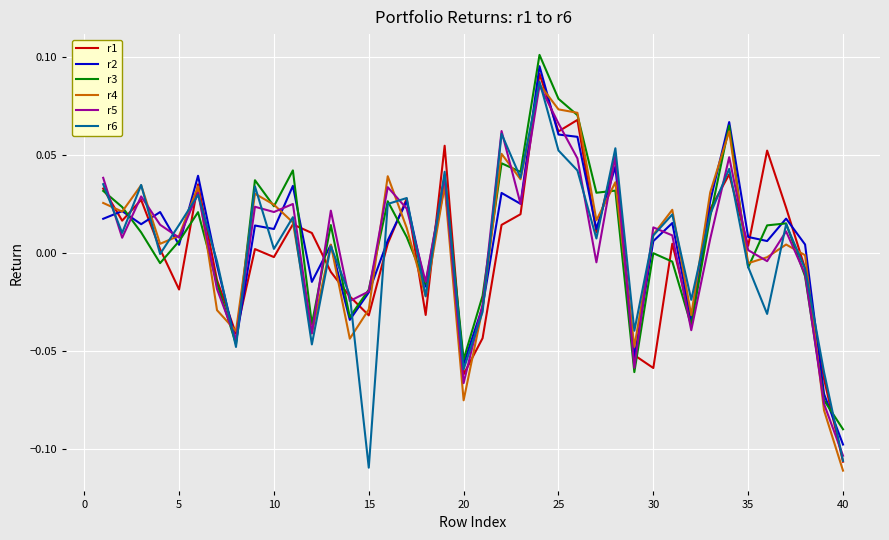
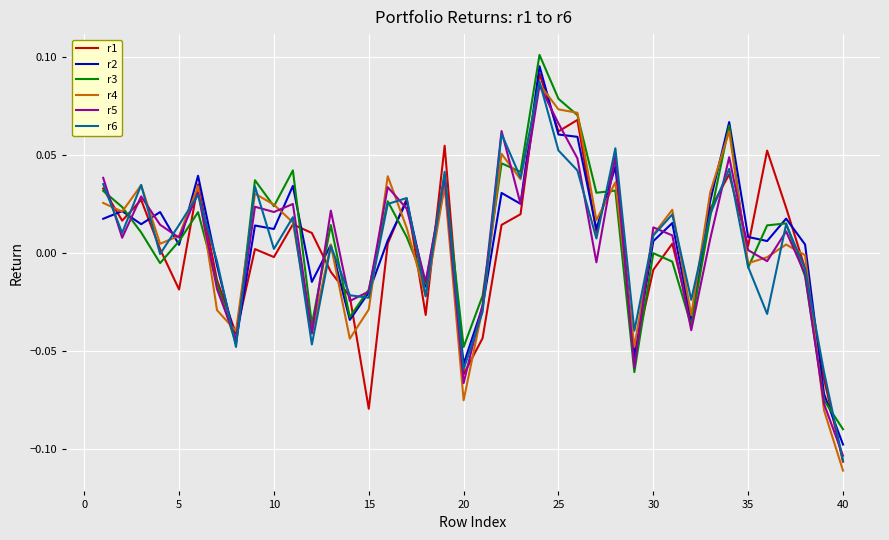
r1, 15: -0.032 -> -0.080
r6, 15: -0.110 -> -0.023
r3, 20: -0.055 -> -0.048
r1, 30: -0.059 -> -0.009
